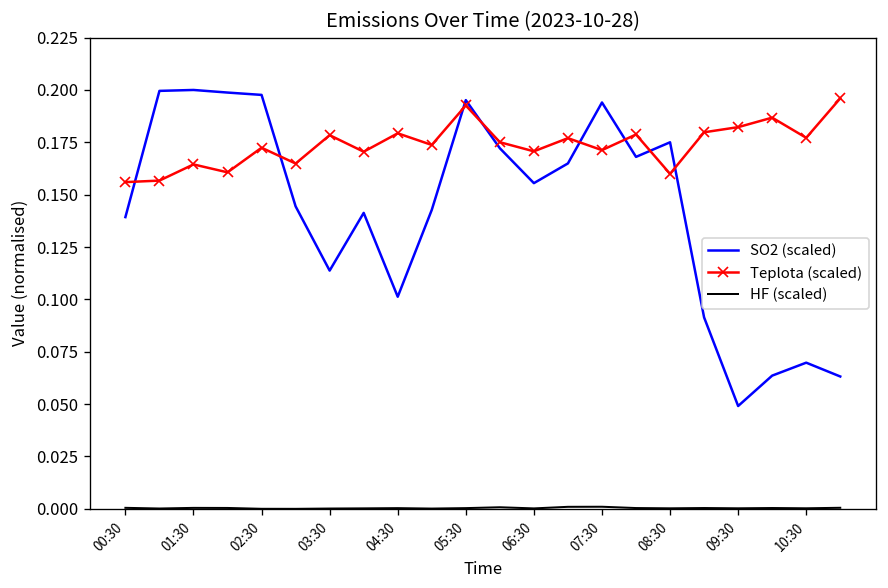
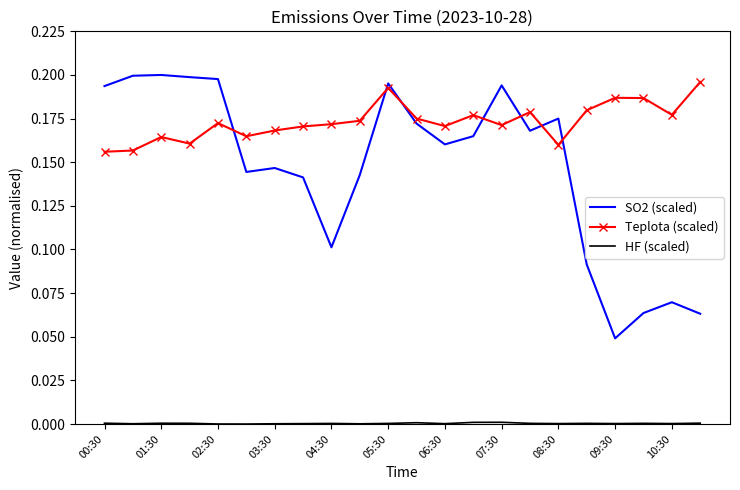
SO2 (scaled), 00:30: 0.139 -> 0.194
SO2 (scaled), 03:30: 0.114 -> 0.147
Teplota (scaled), 03:30: 0.178 -> 0.168
Teplota (scaled), 04:30: 0.179 -> 0.172
SO2 (scaled), 06:30: 0.156 -> 0.160
Teplota (scaled), 09:30: 0.182 -> 0.187
